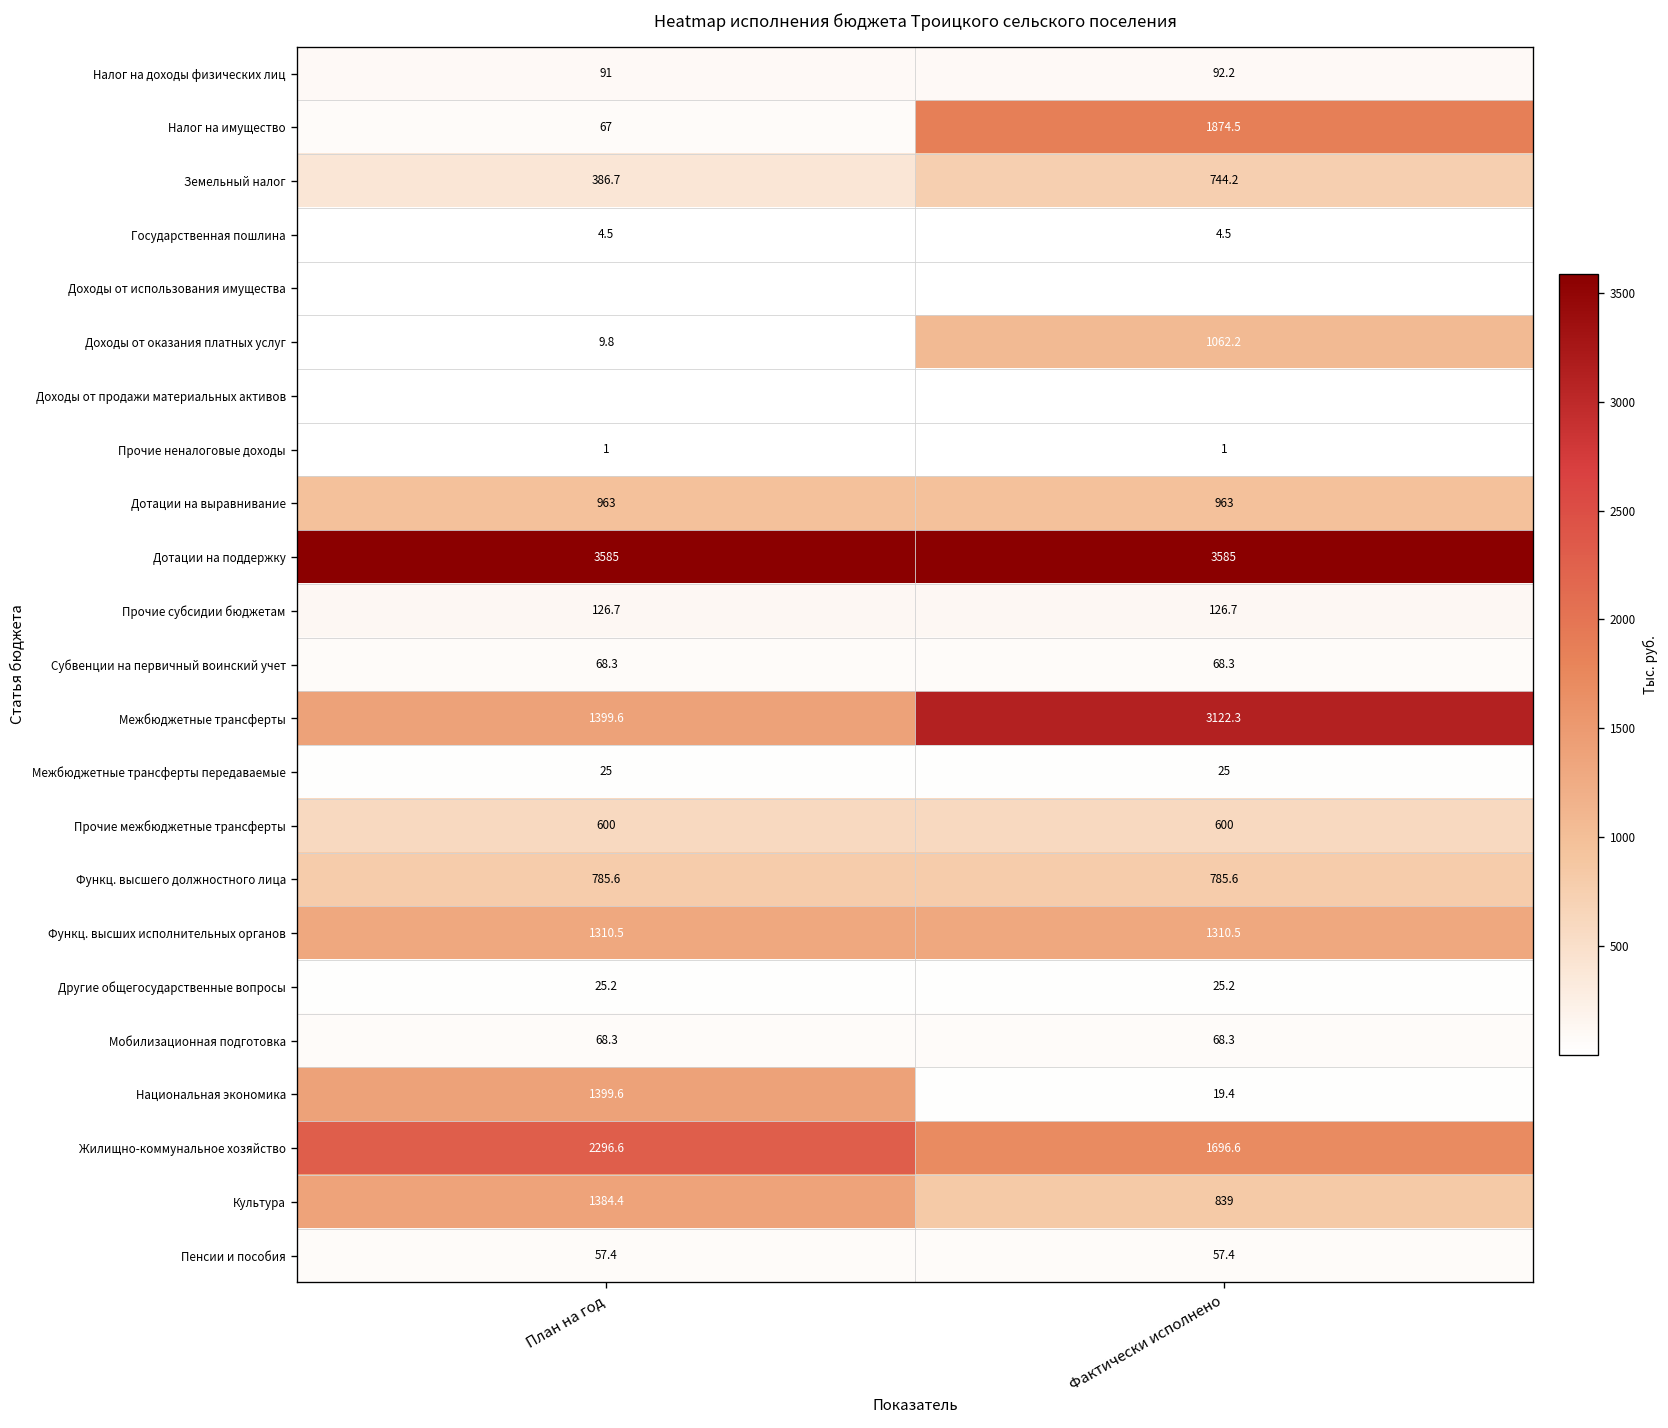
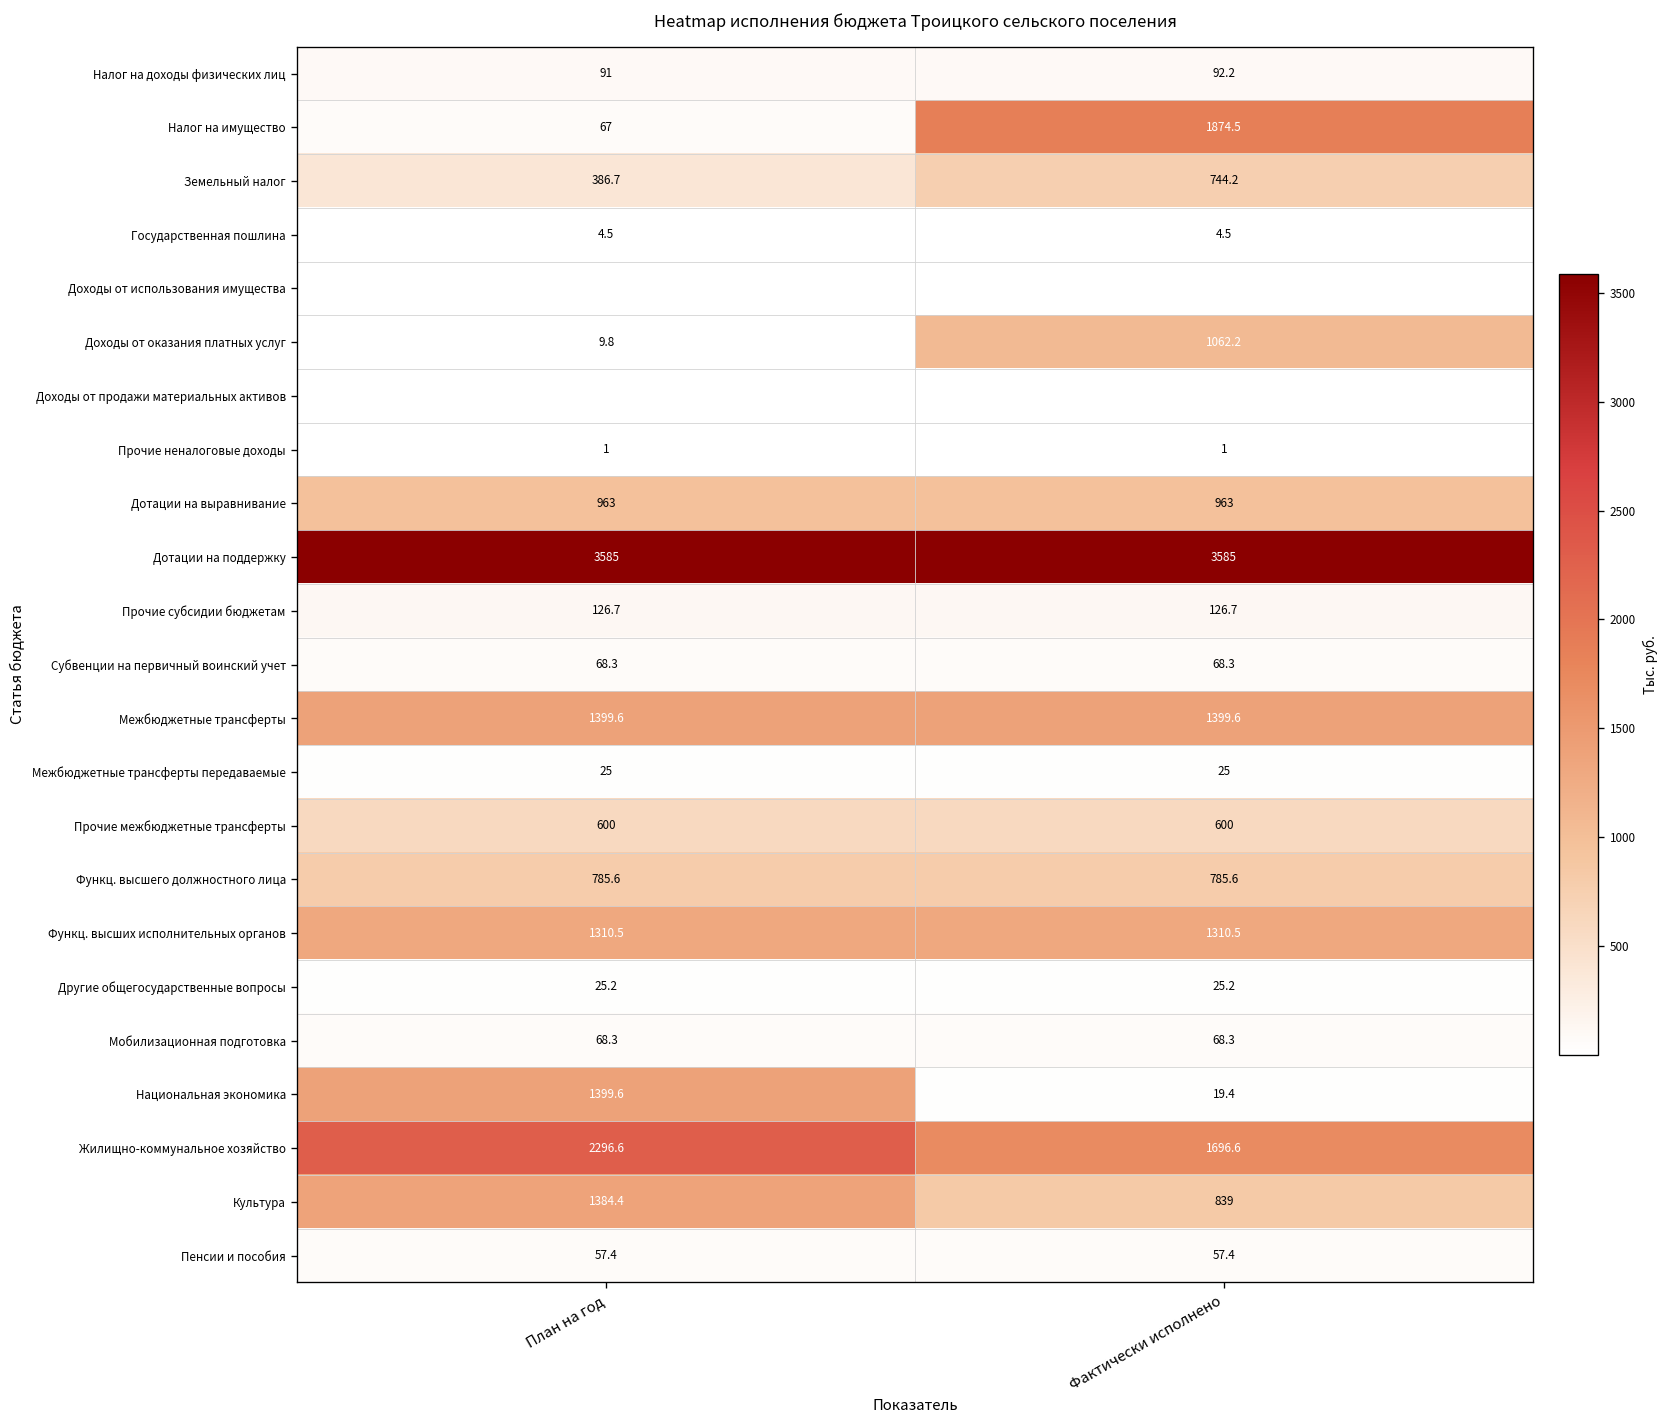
Межбюджетные трансферты, Фактически исполнено: 3122.3 -> 1399.6
